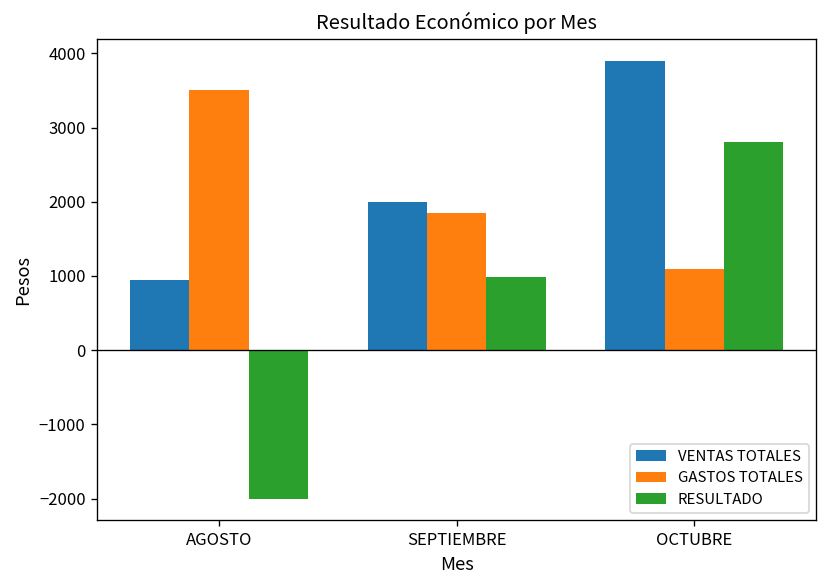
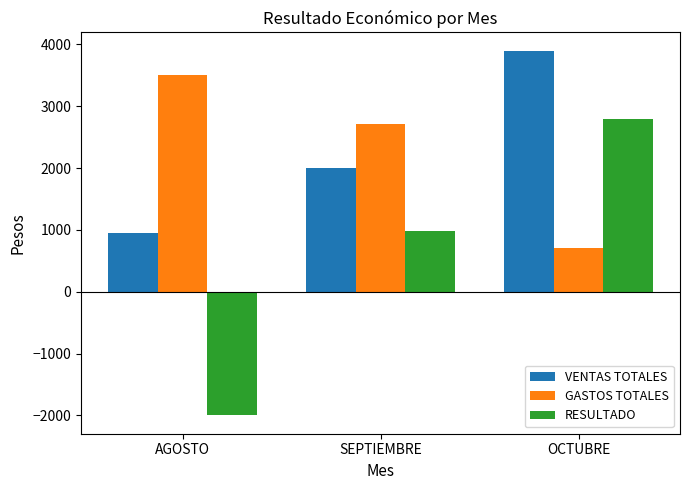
GASTOS TOTALES, SEPTIEMBRE: 1900 -> 2700
GASTOS TOTALES, OCTUBRE: 1100 -> 700
